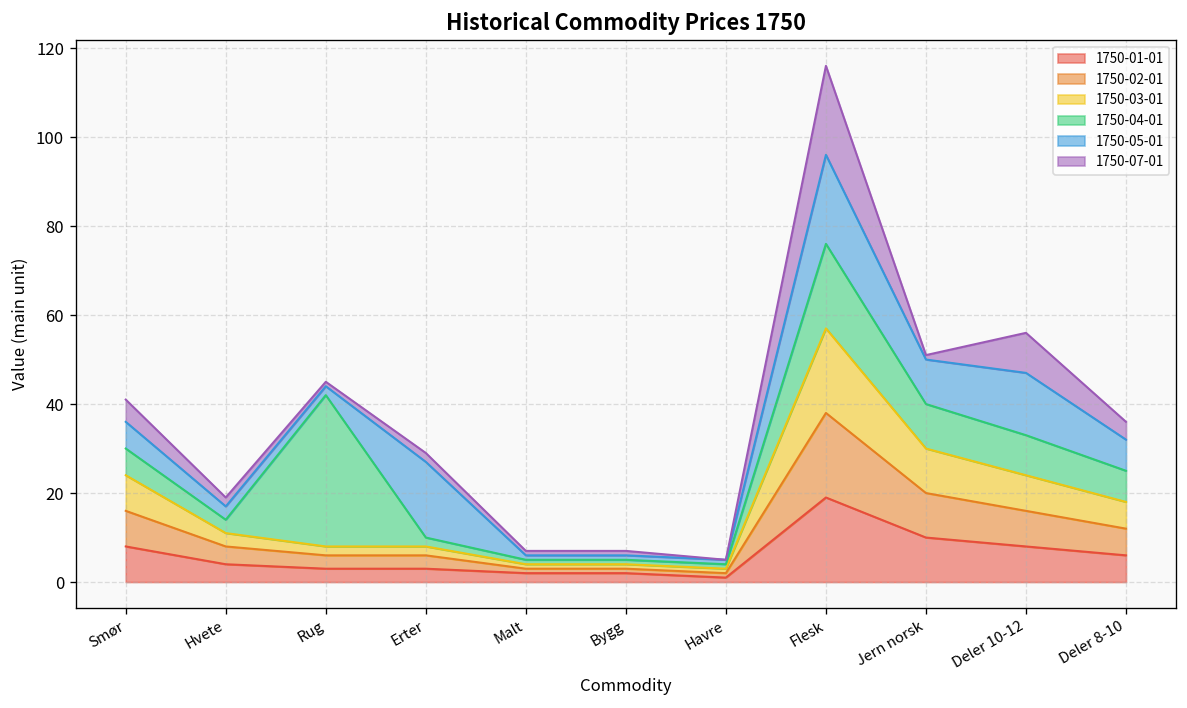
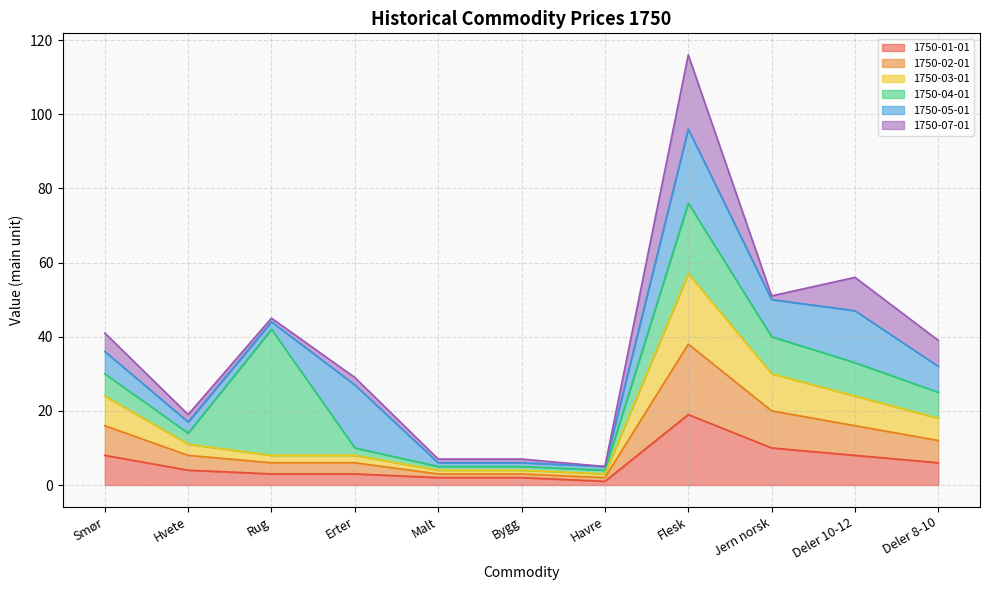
1750-07-01, Deler 8-10: 4 -> 7
